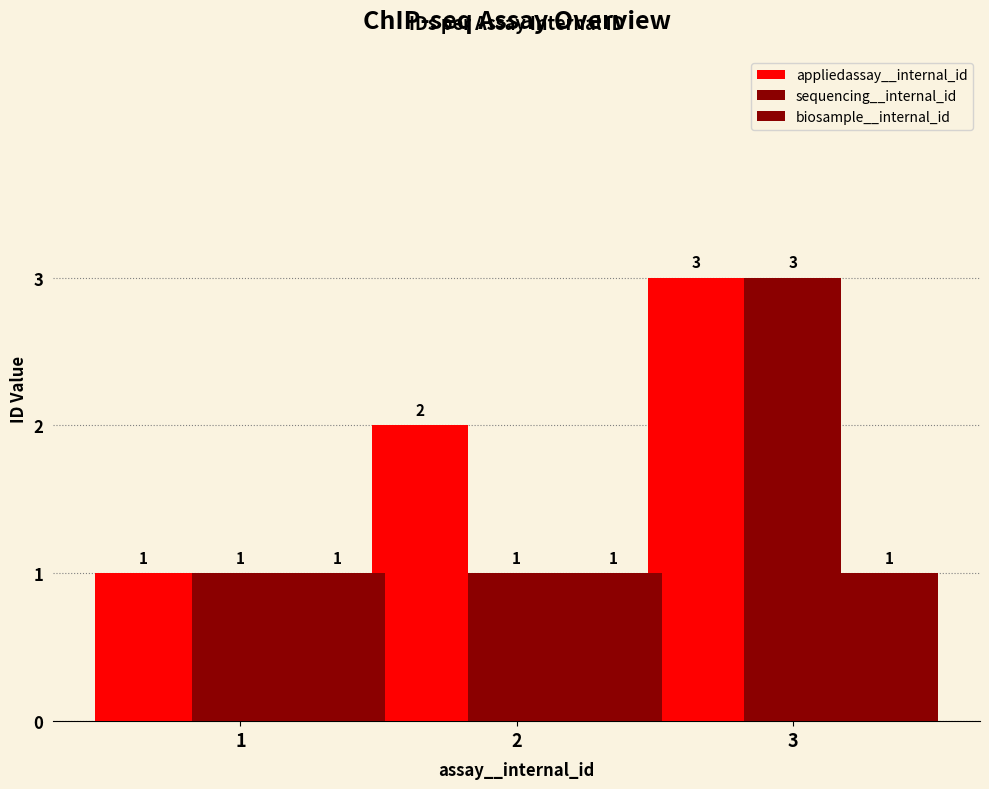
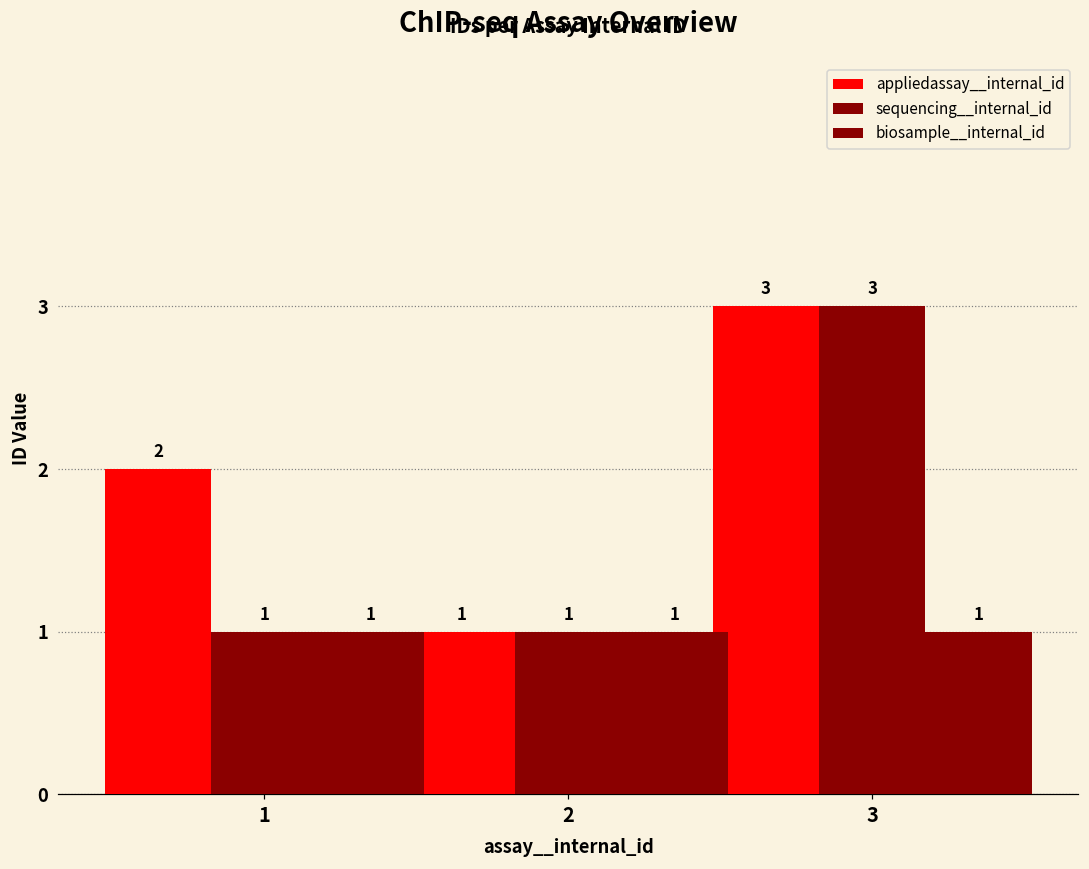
appliedassay__internal_id, 1: 1 -> 2
appliedassay__internal_id, 2: 2 -> 1
